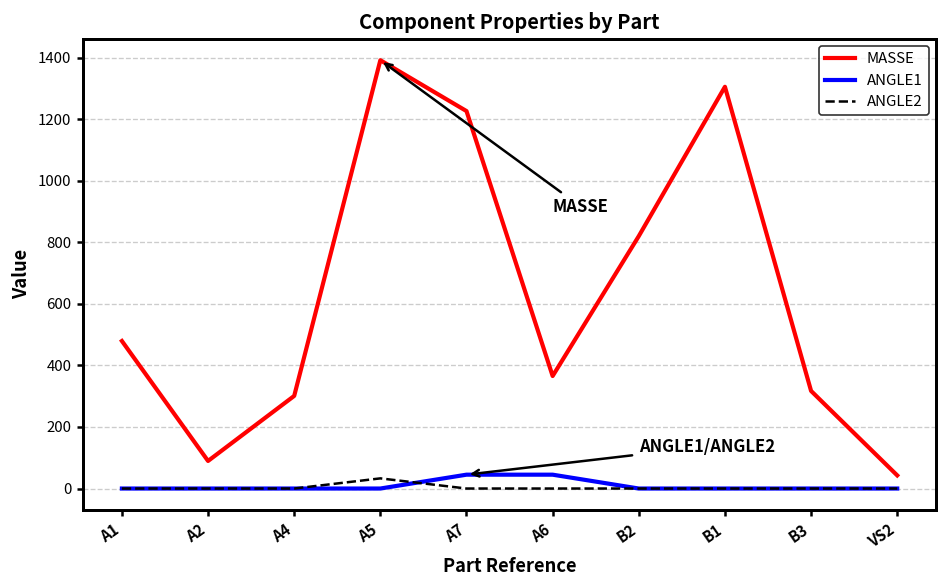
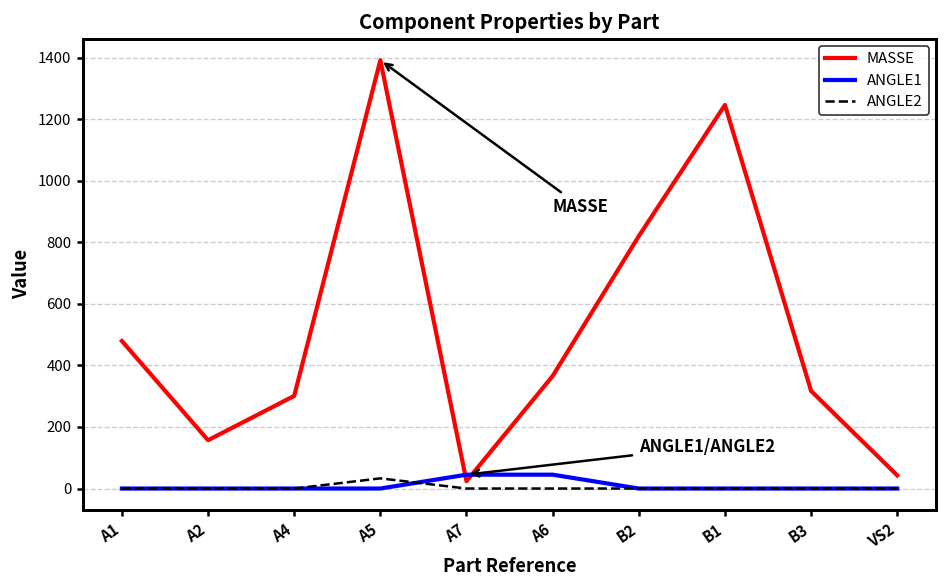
MASSE, A2: 90 -> 160
MASSE, A7: 1230 -> 20
MASSE, B1: 1310 -> 1250
